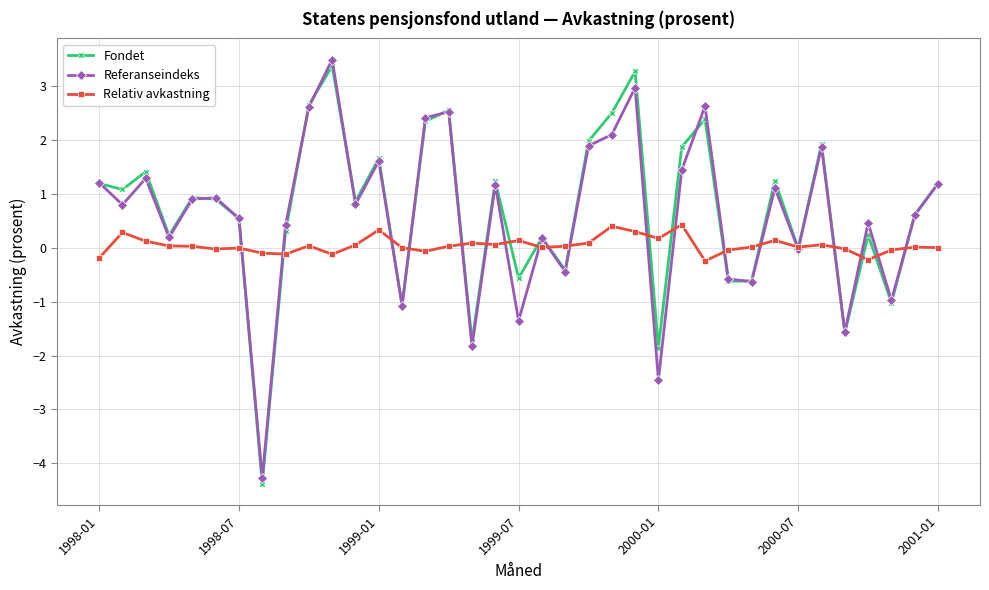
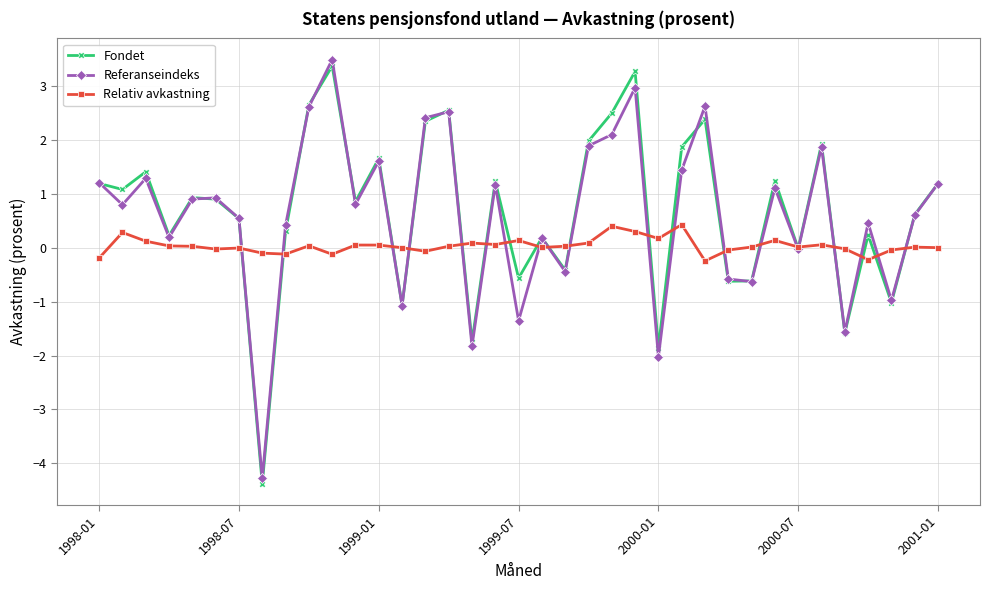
Relativ avkastning, 1999-01: 0.3 -> 0.0
Referanseindeks, 2000-01: -2.5 -> -2.0
